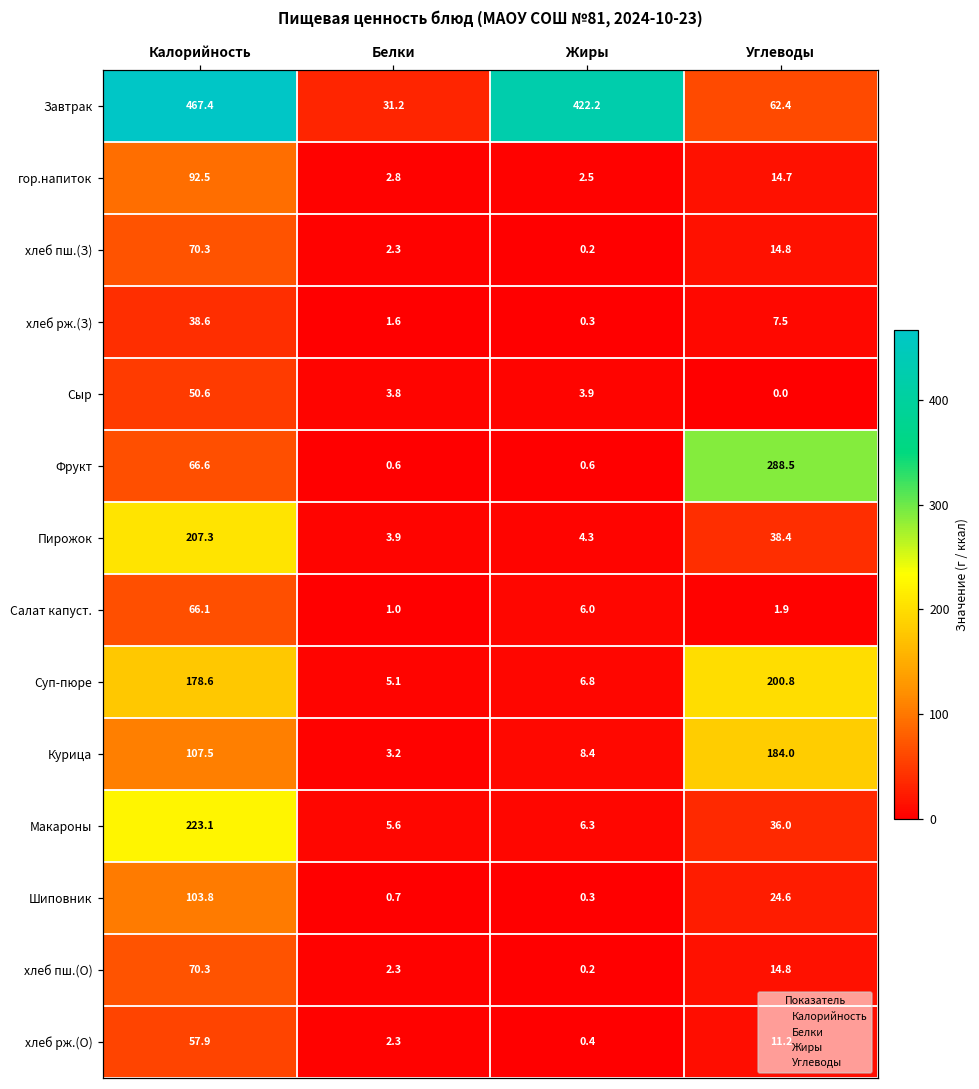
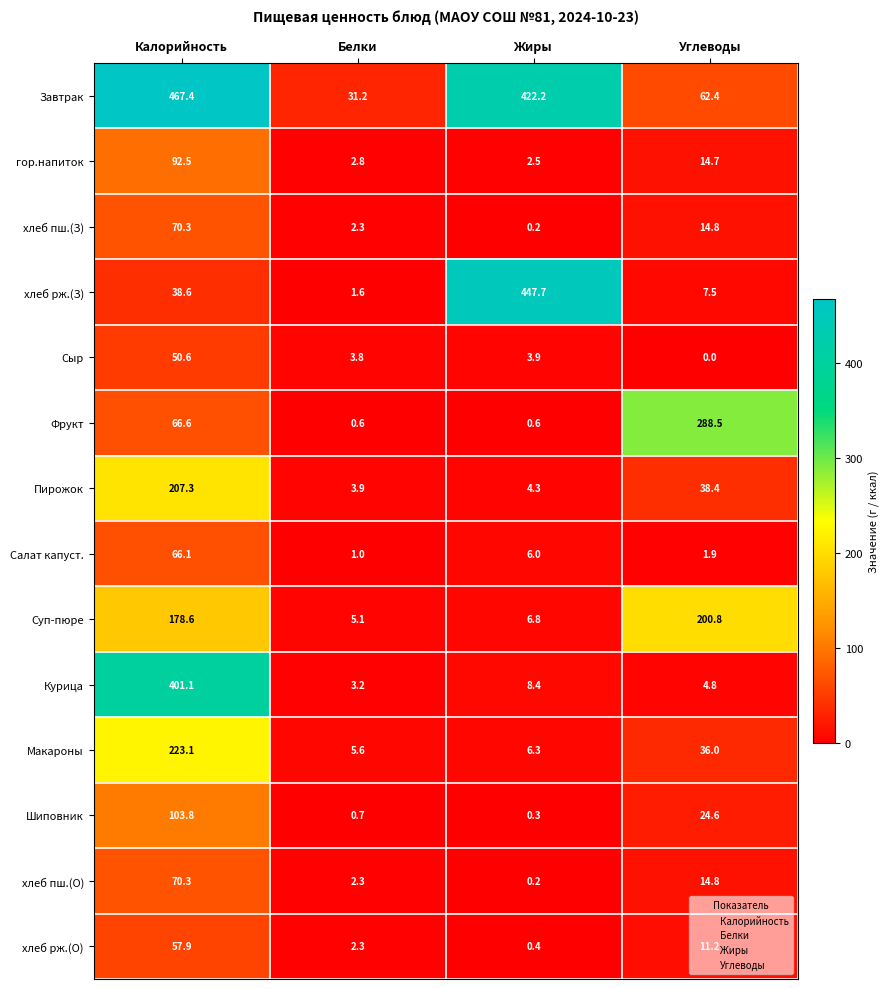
хлеб рж.(З), Жиры: 0.3 -> 447.7
Курица, Калорийность: 107.5 -> 401.1
Курица, Углеводы: 184.0 -> 4.8
